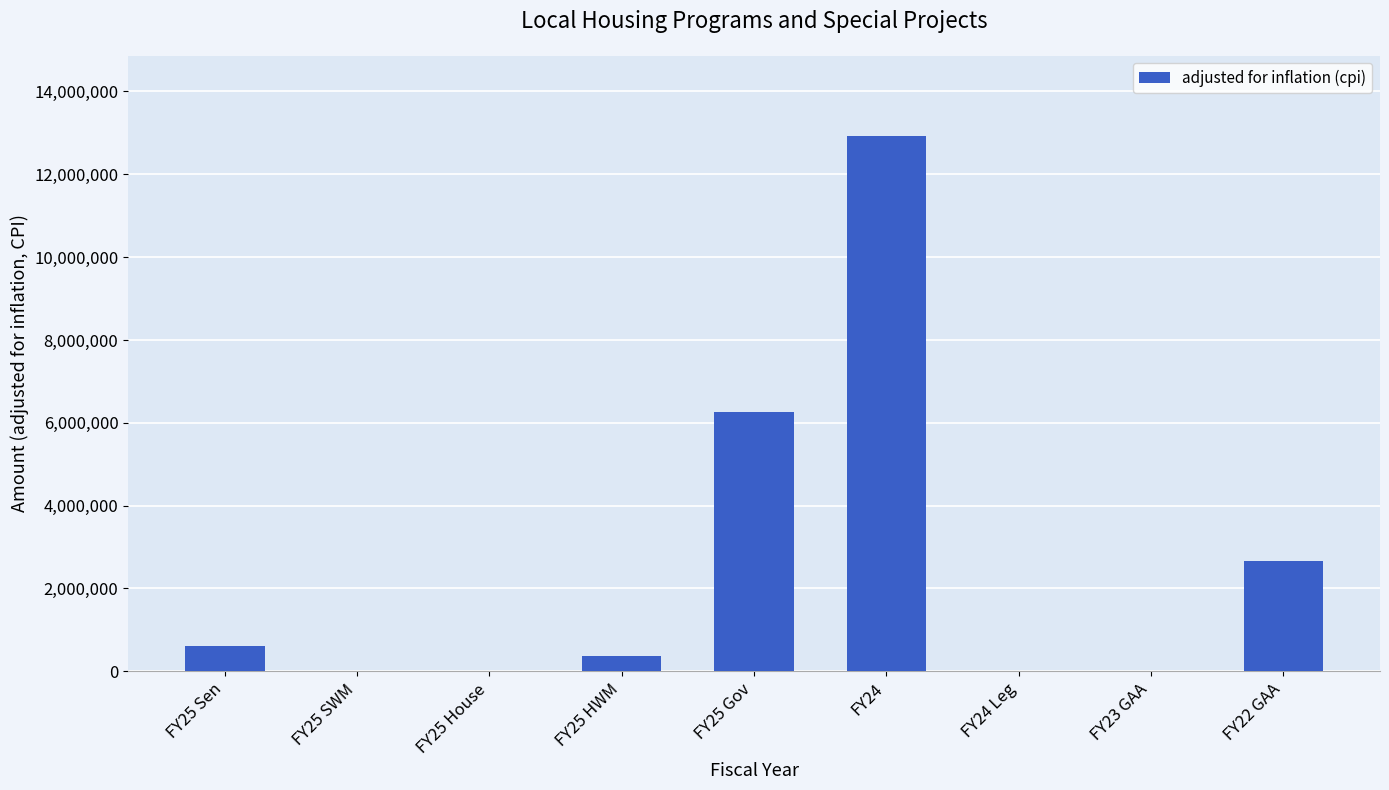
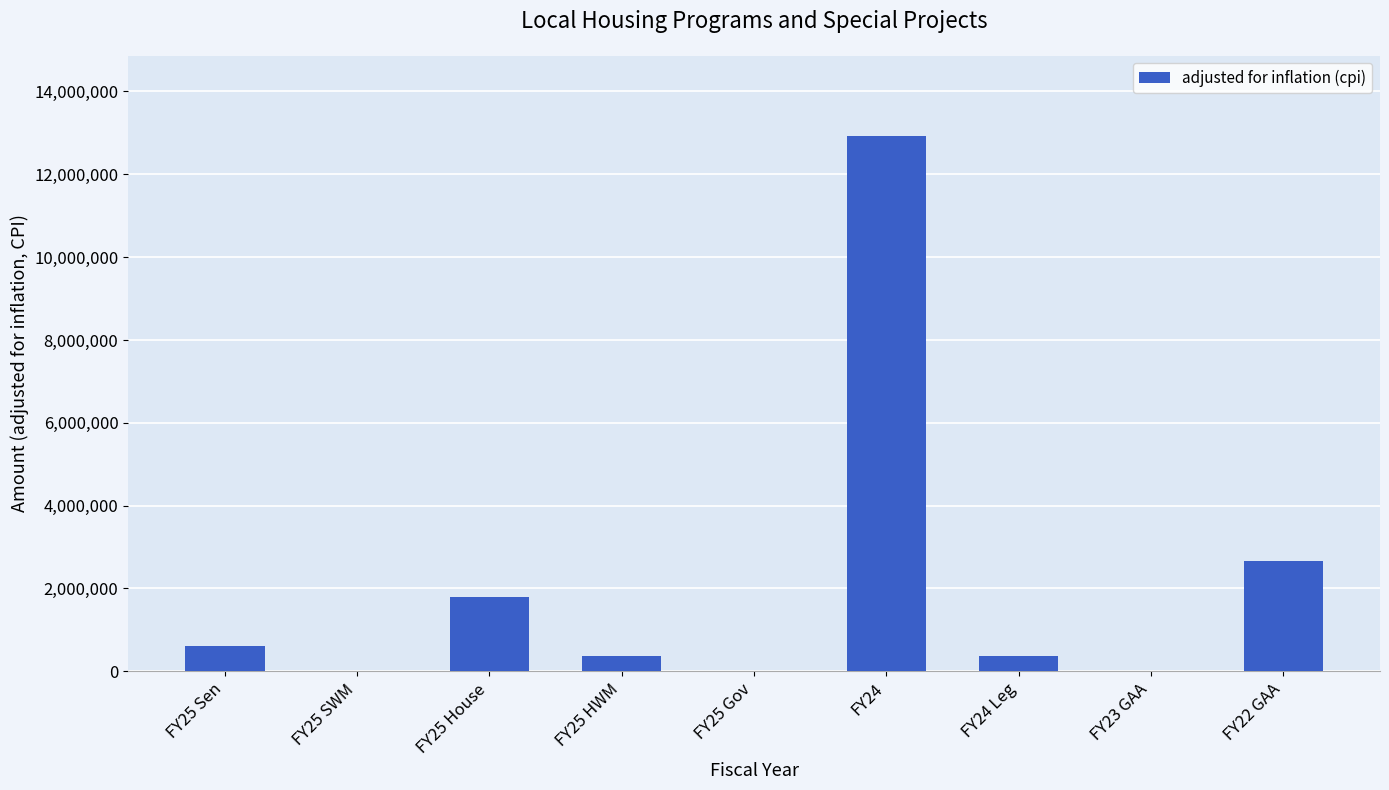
FY25 House: 0 -> 1,800,000
FY25 Gov: 6,300,000 -> 0
FY24 Leg: 0 -> 400,000
